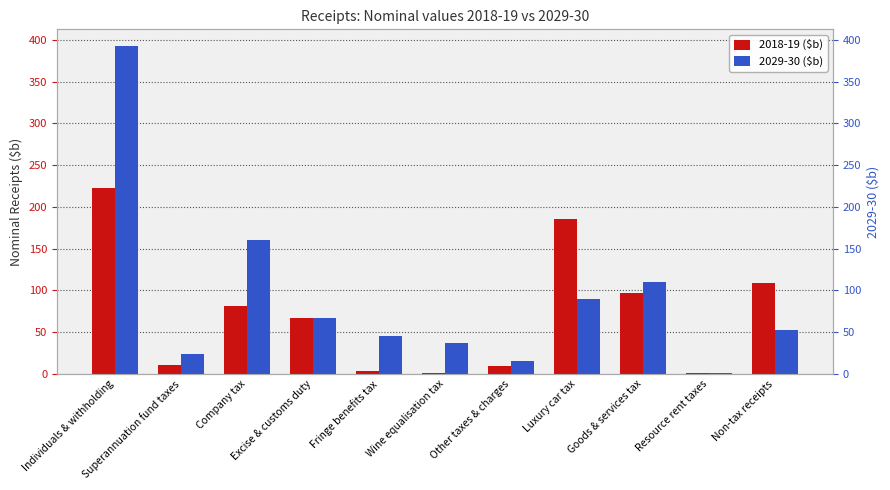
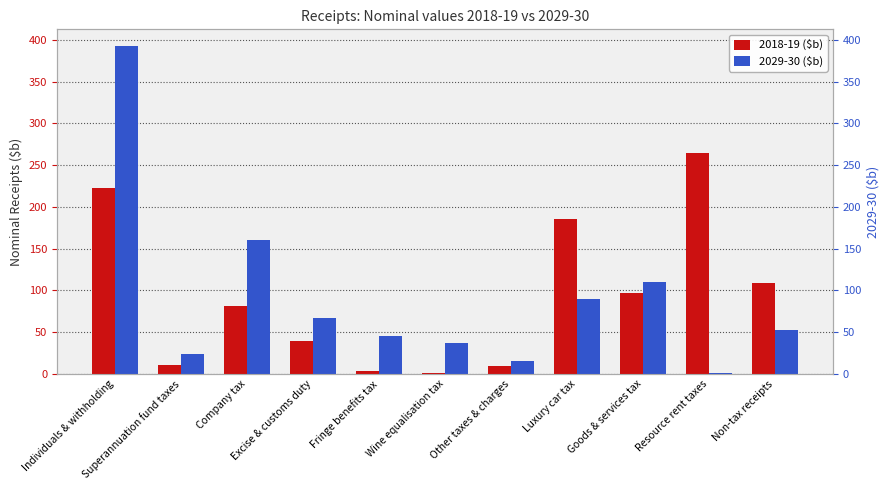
2018-19 ($b), Excise & customs duty: 70 -> 40
2018-19 ($b), Resource rent taxes: 0 -> 260
